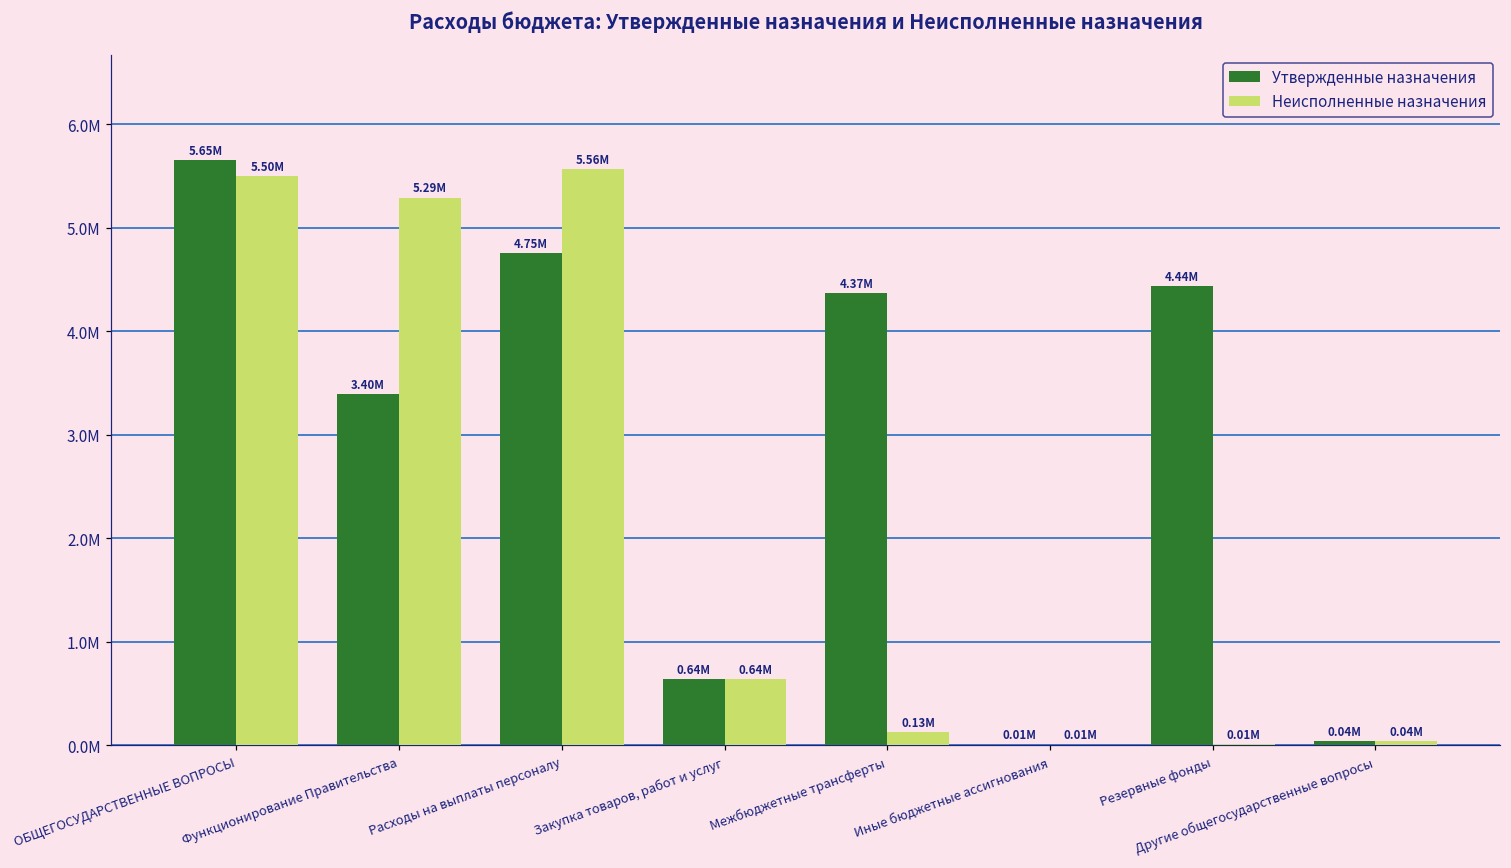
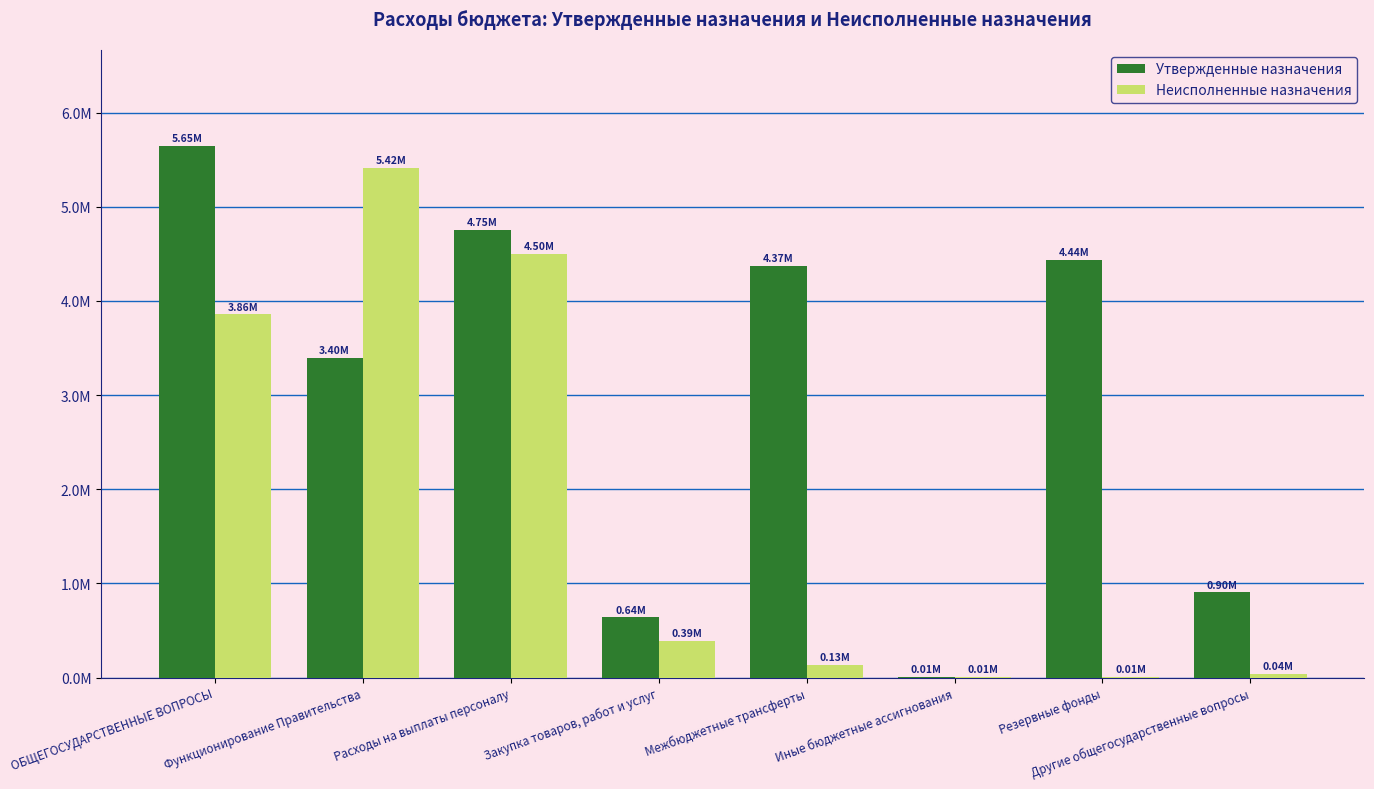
Неисполненные назначения, ОБЩЕГОСУДАРСТВЕННЫЕ ВОПРОСЫ: 5.50M -> 3.86M
Неисполненные назначения, Функционирование Правительства: 5.29M -> 5.42M
Неисполненные назначения, Расходы на выплаты персоналу: 5.56M -> 4.50M
Неисполненные назначения, Закупка товаров, работ и услуг: 0.64M -> 0.39M
Утвержденные назначения, Другие общегосударственные вопросы: 0.04M -> 0.90M
